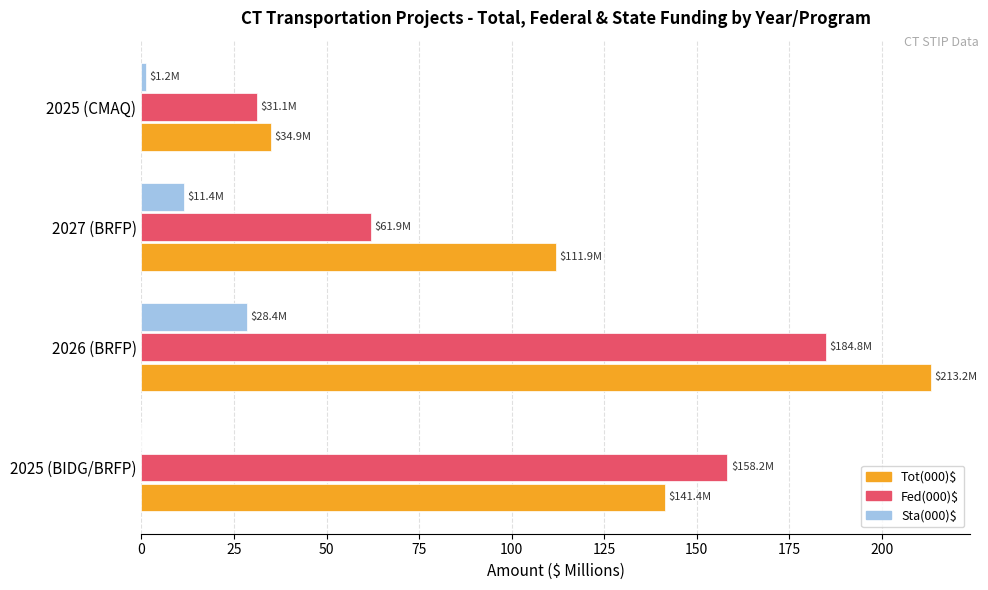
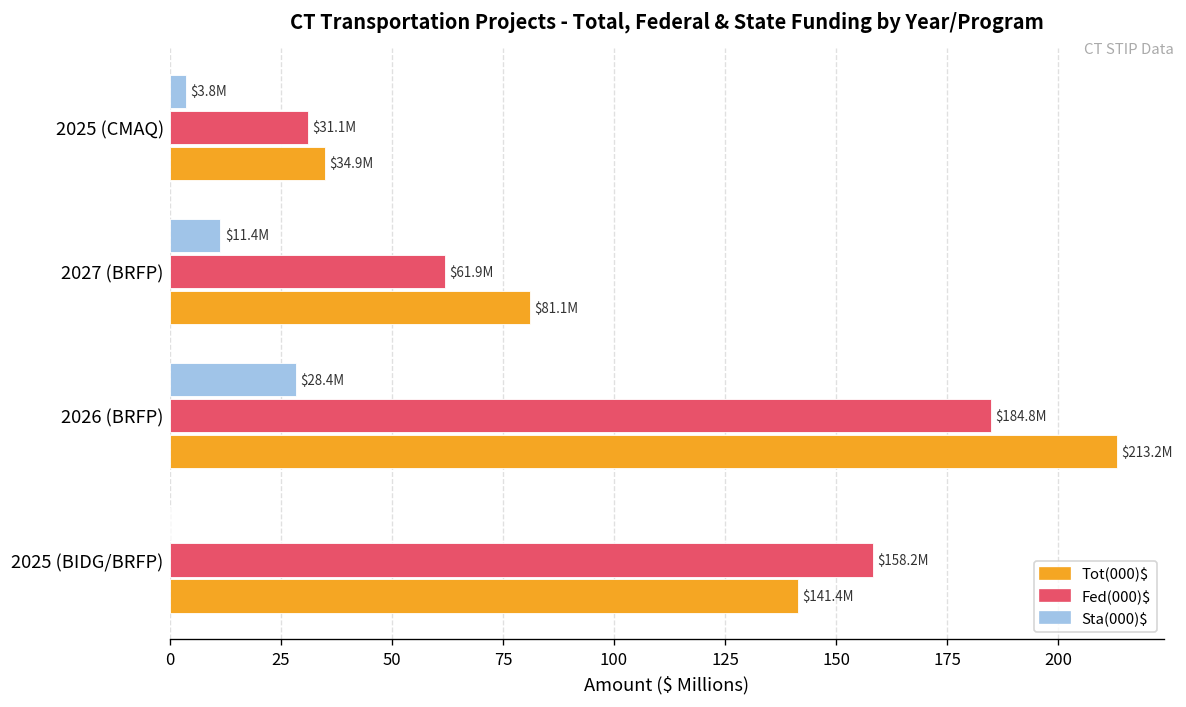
Sta(000)$, 2025 (CMAQ): $1.2M -> $3.8M
Tot(000)$, 2027 (BRFP): $111.9M -> $81.1M
